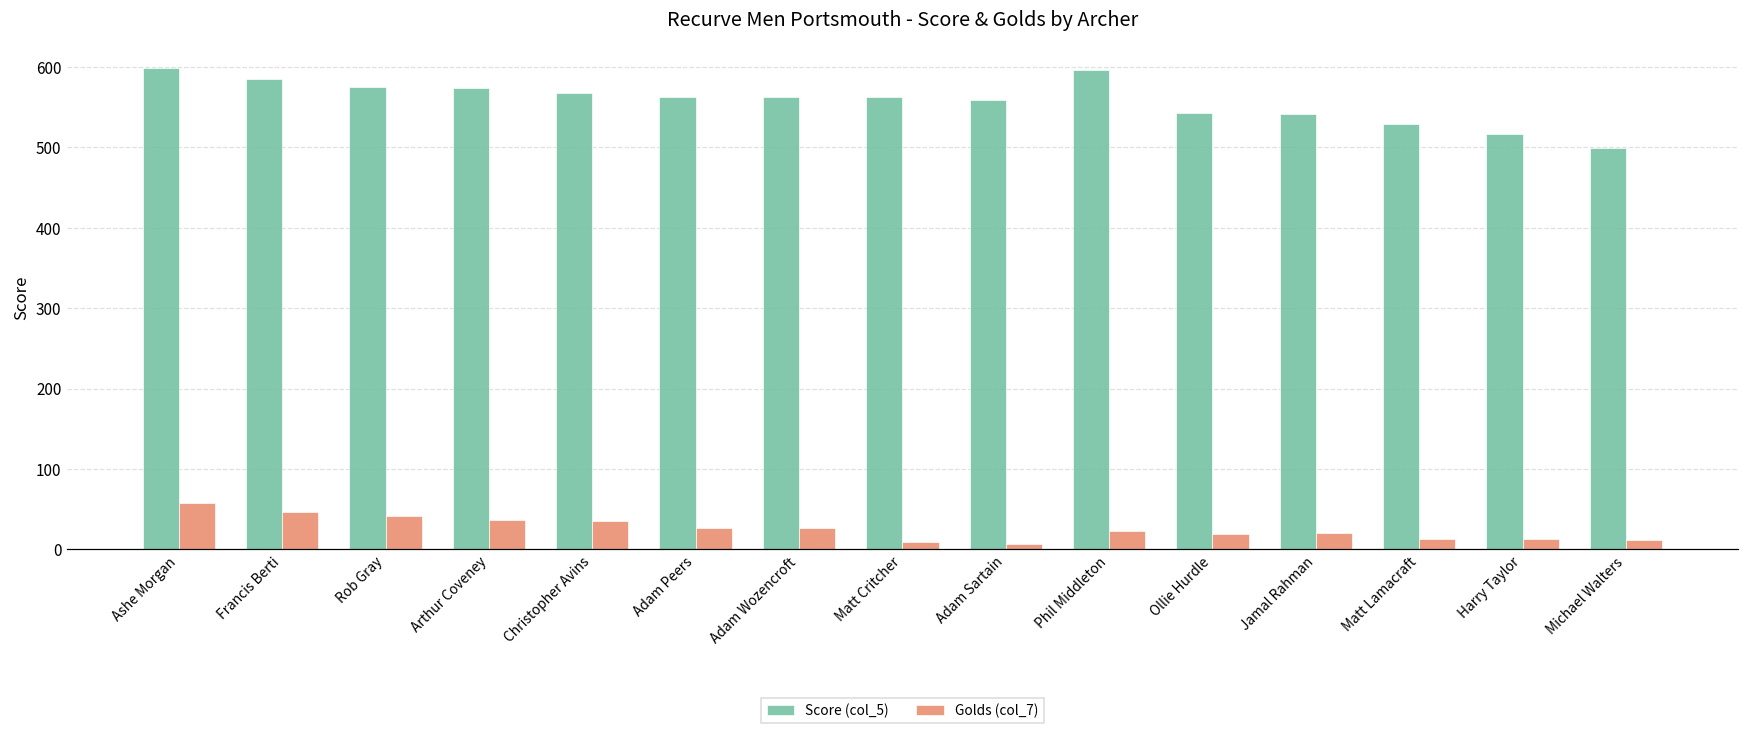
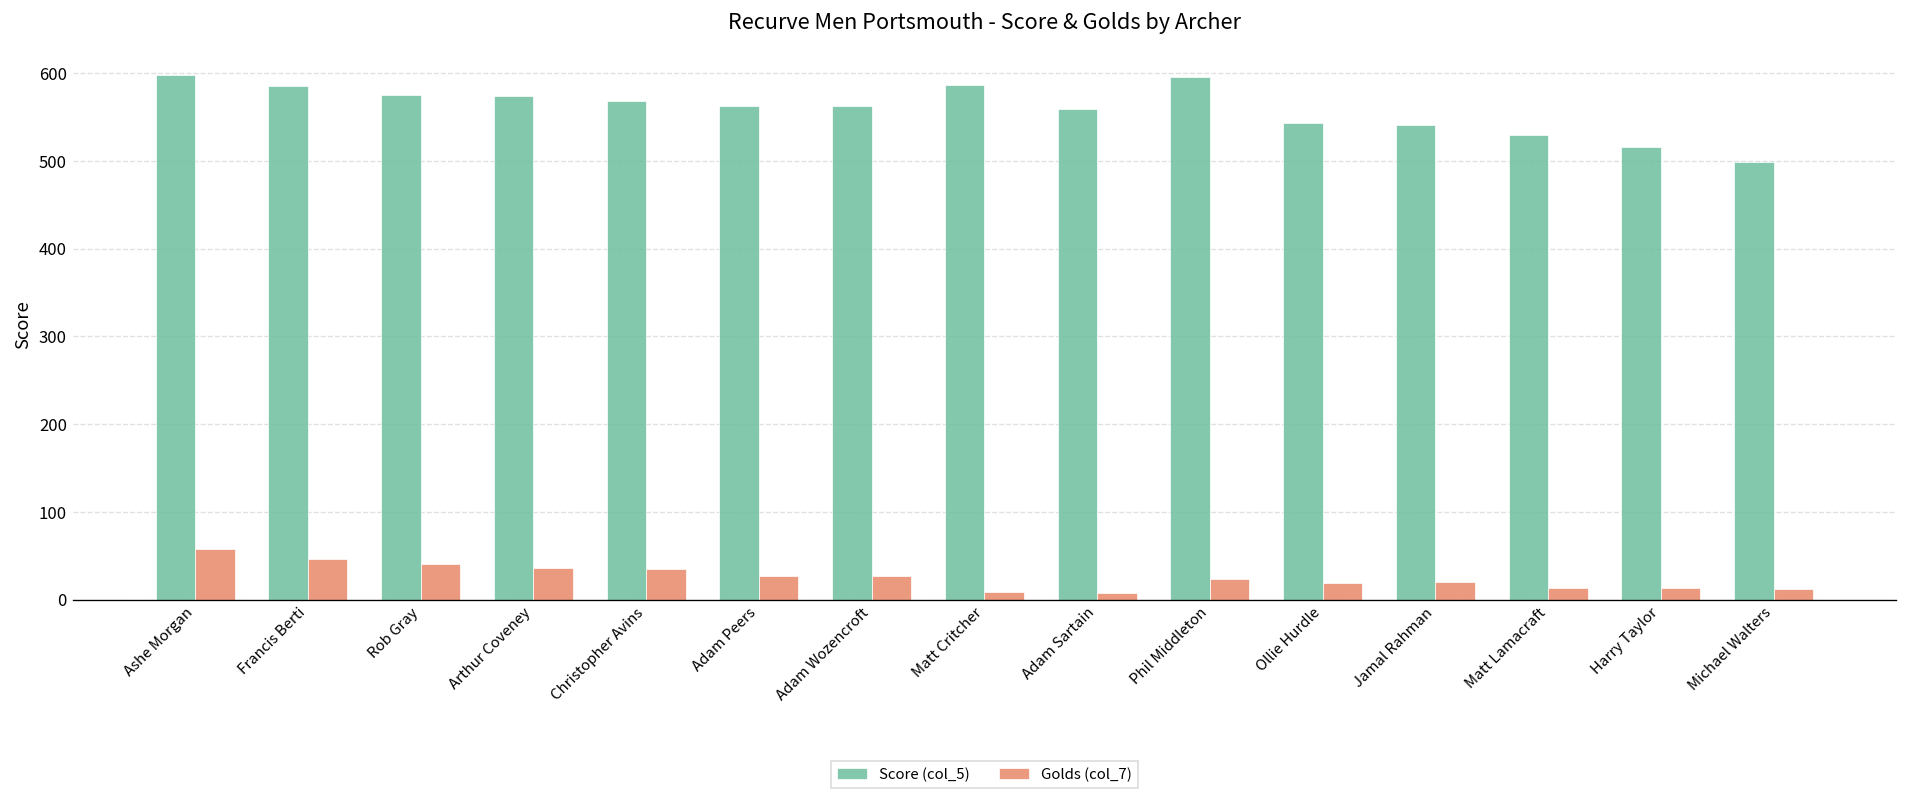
Score (col_5), Matt Critcher: 560 -> 590
